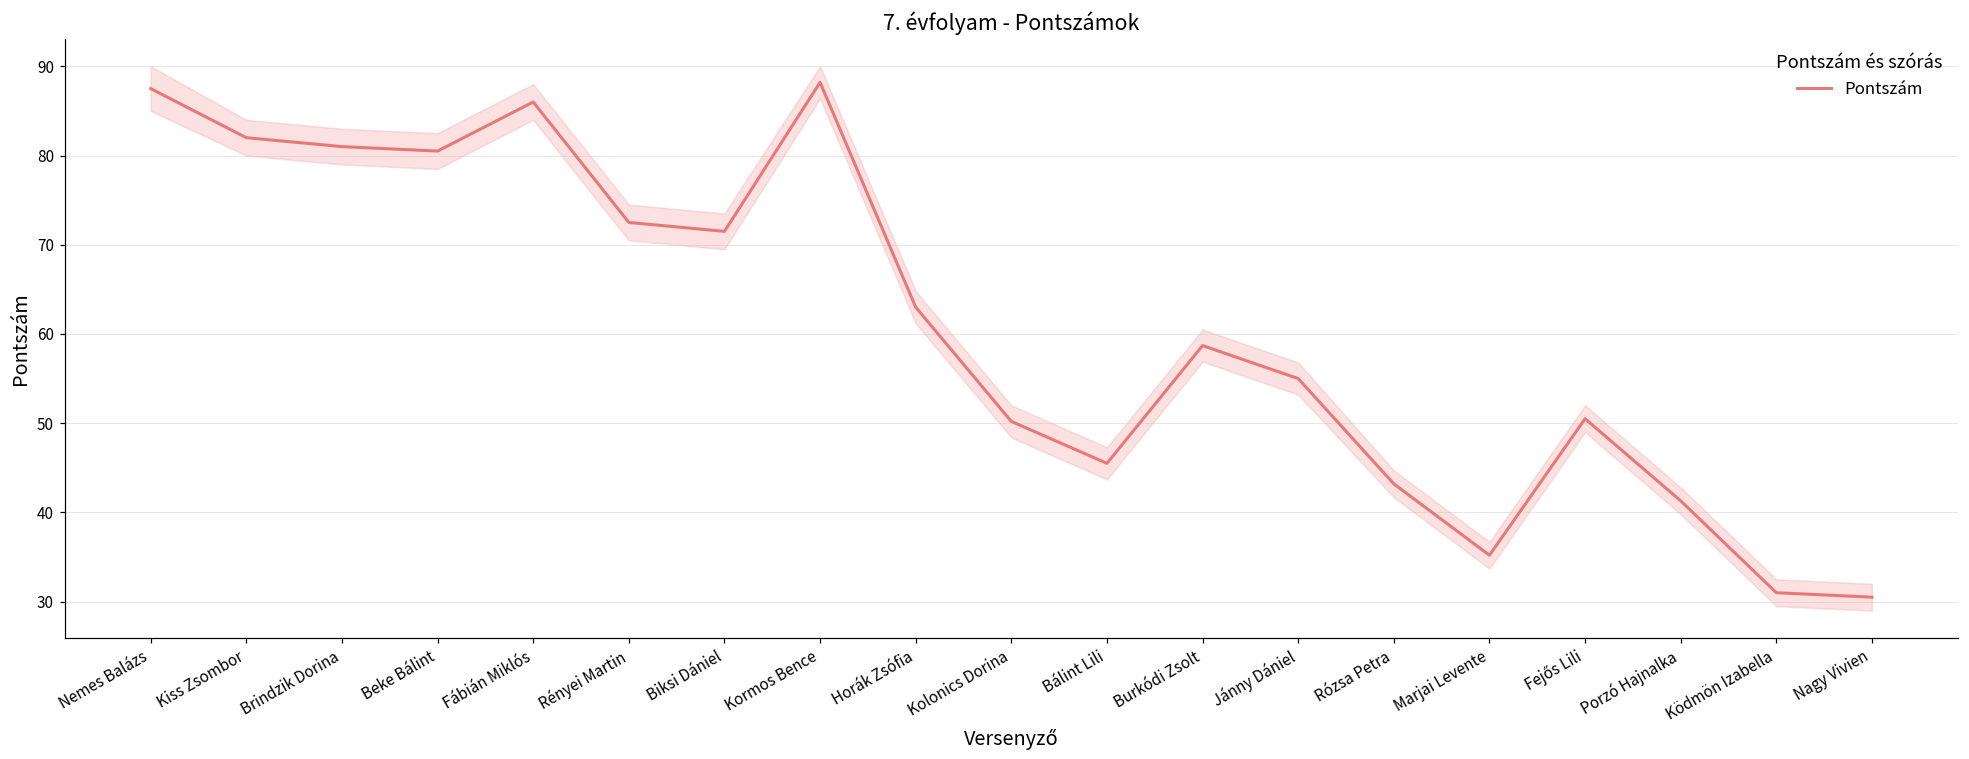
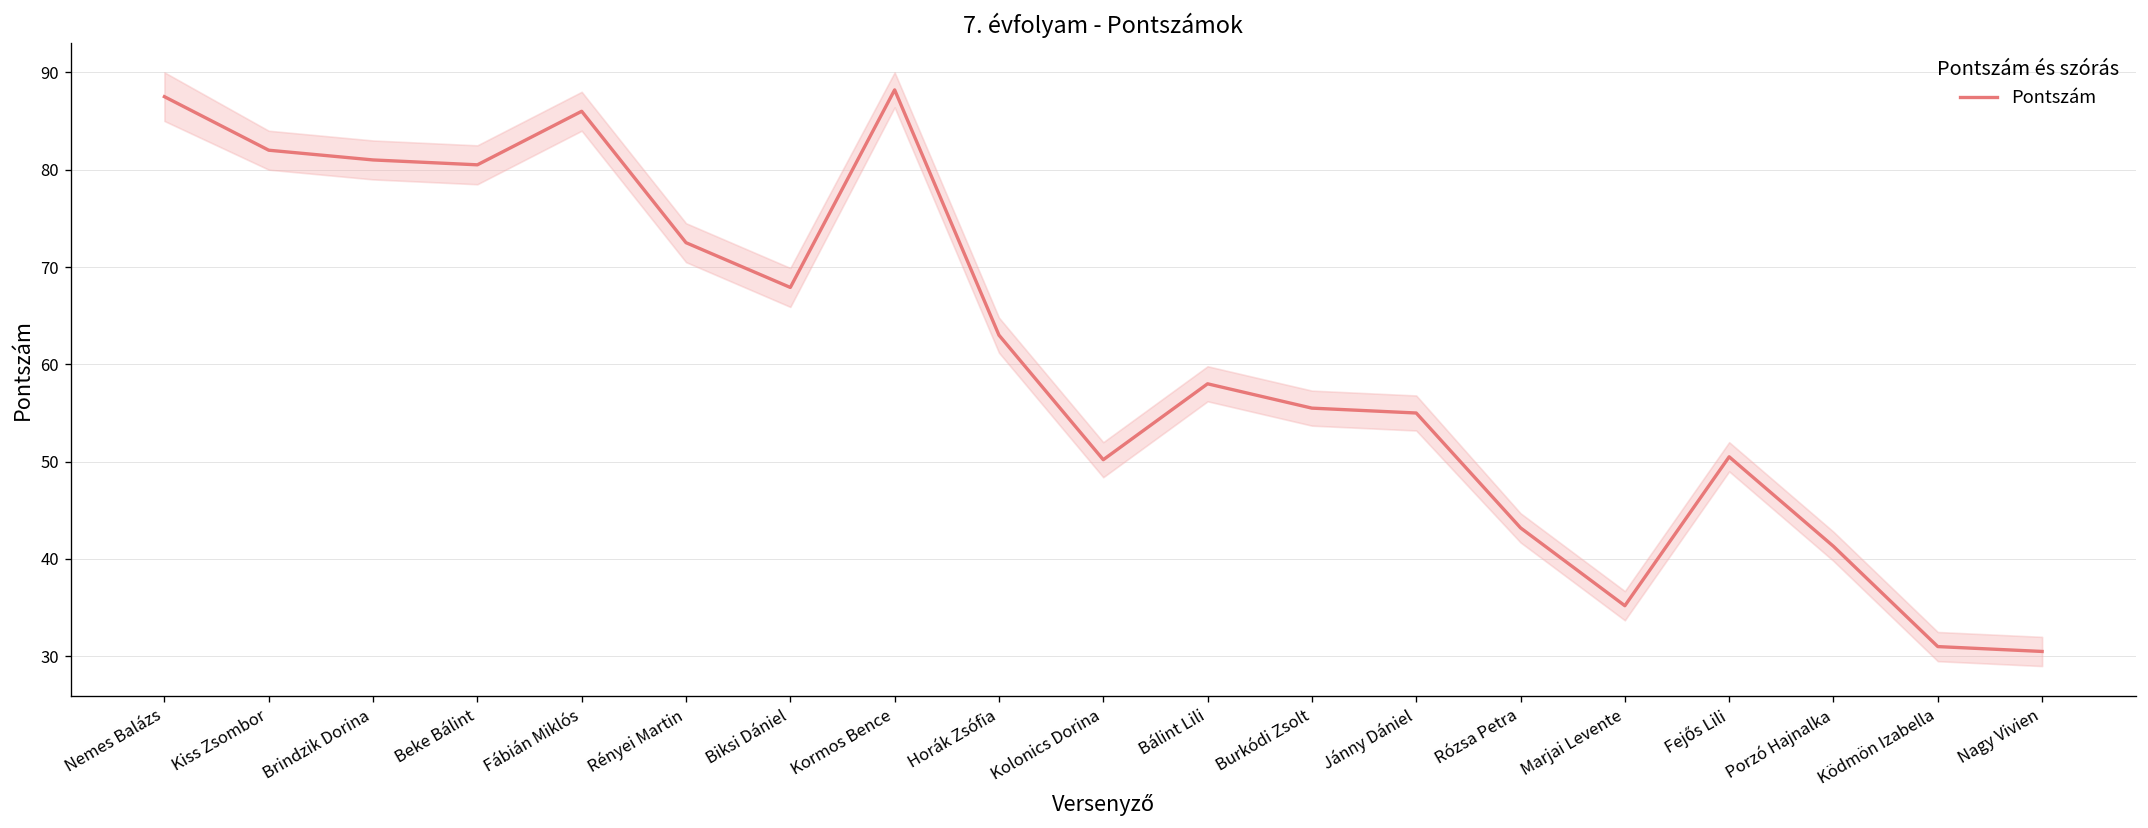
Pontszám, Biksi Dániel: 72 -> 68
Pontszám, Bálint Lili: 46 -> 58
Pontszám, Burkódi Zsolt: 59 -> 56
